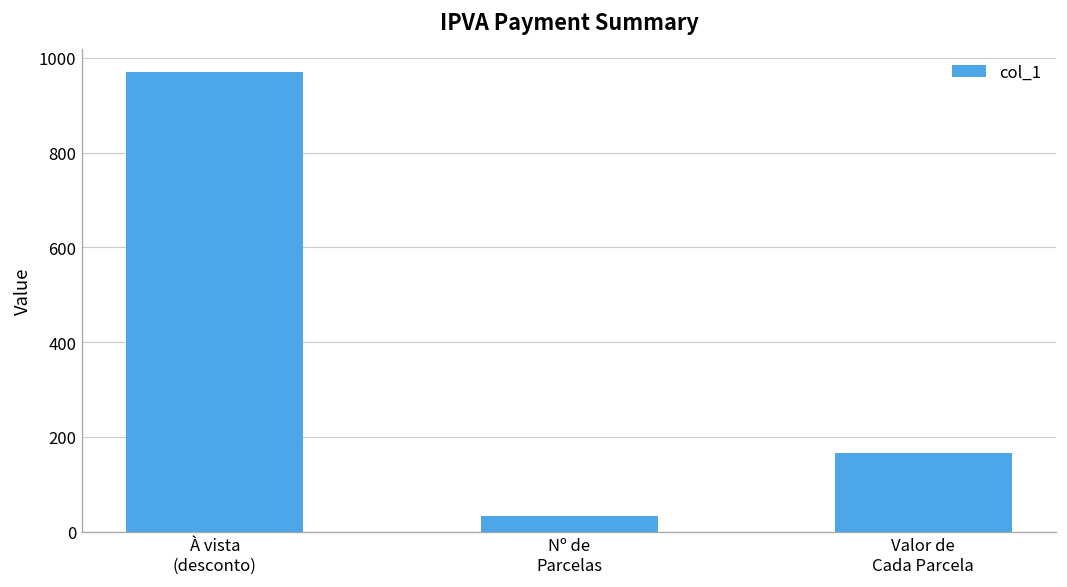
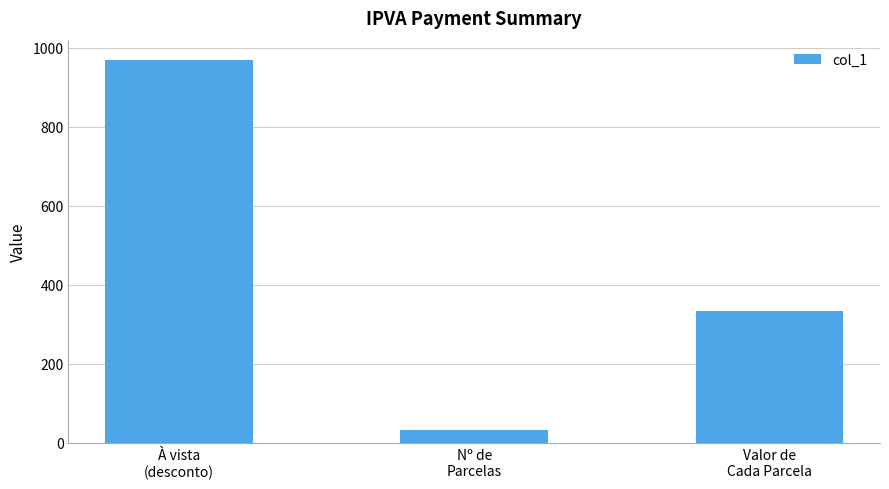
Valor de Cada Parcela: 170 -> 330
